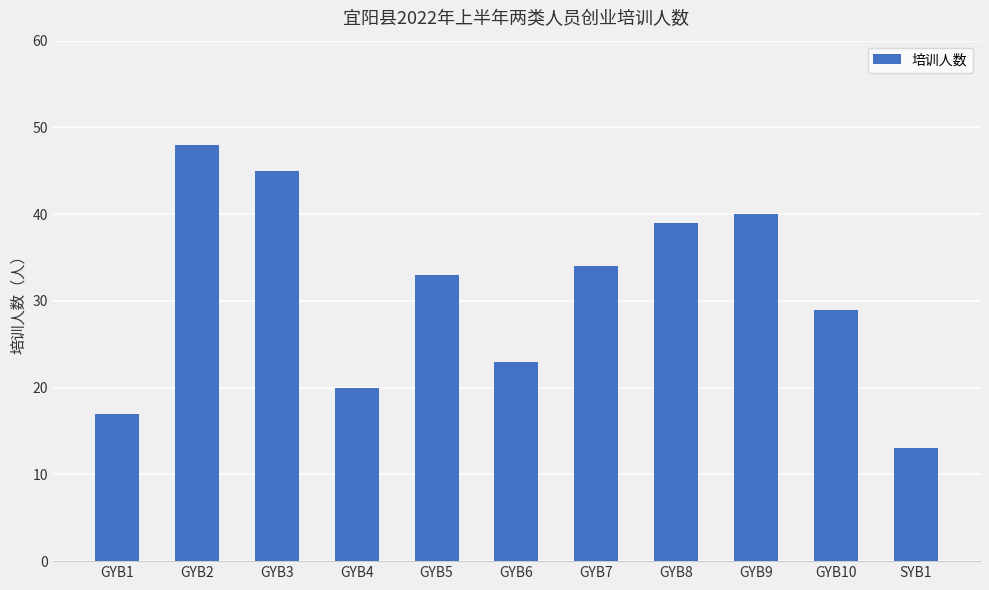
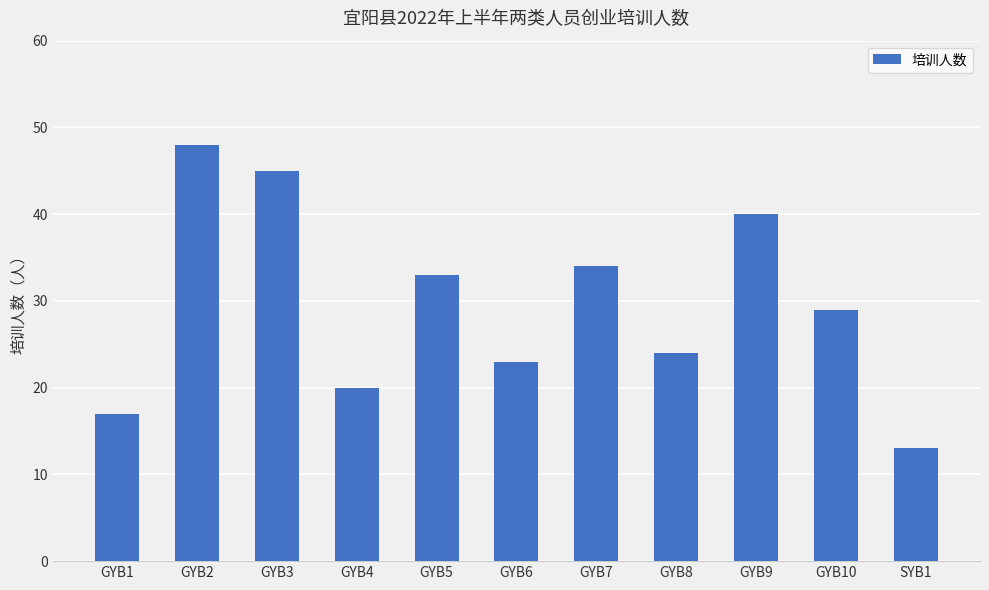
GYB8: 39 -> 24
